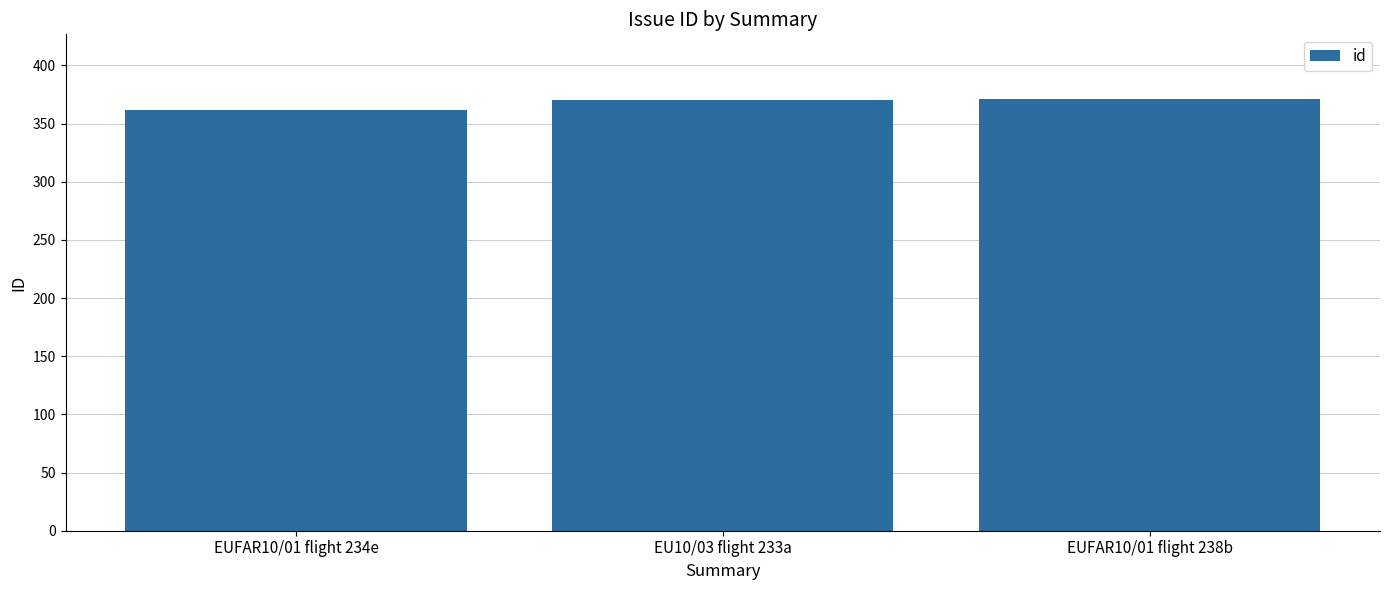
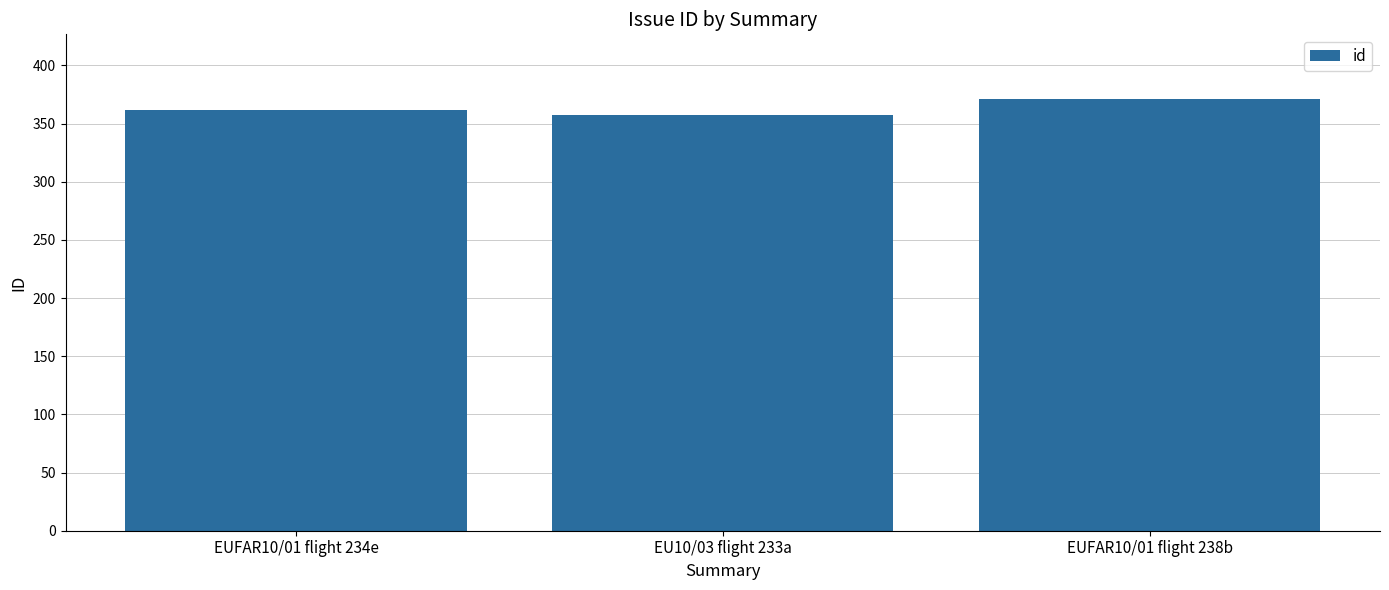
EU10/03 flight 233a: 370 -> 357
